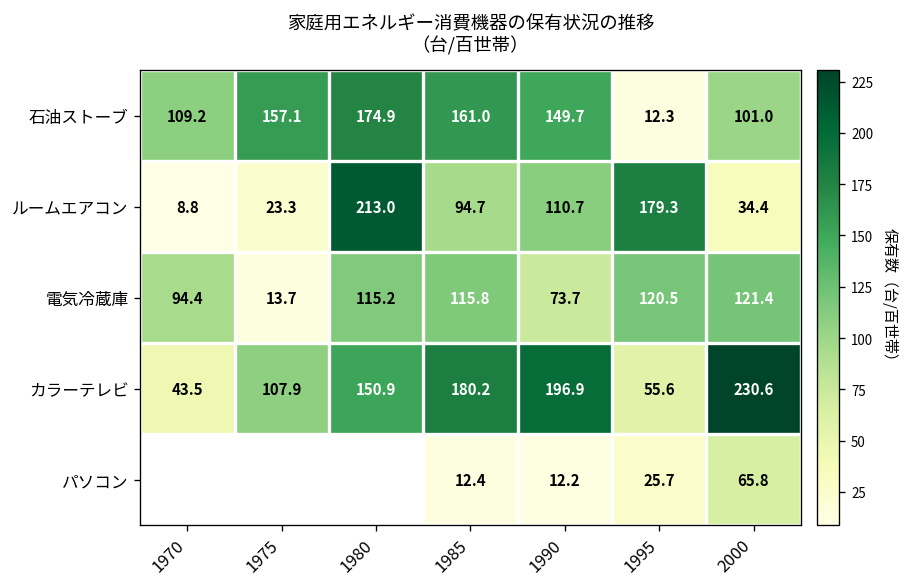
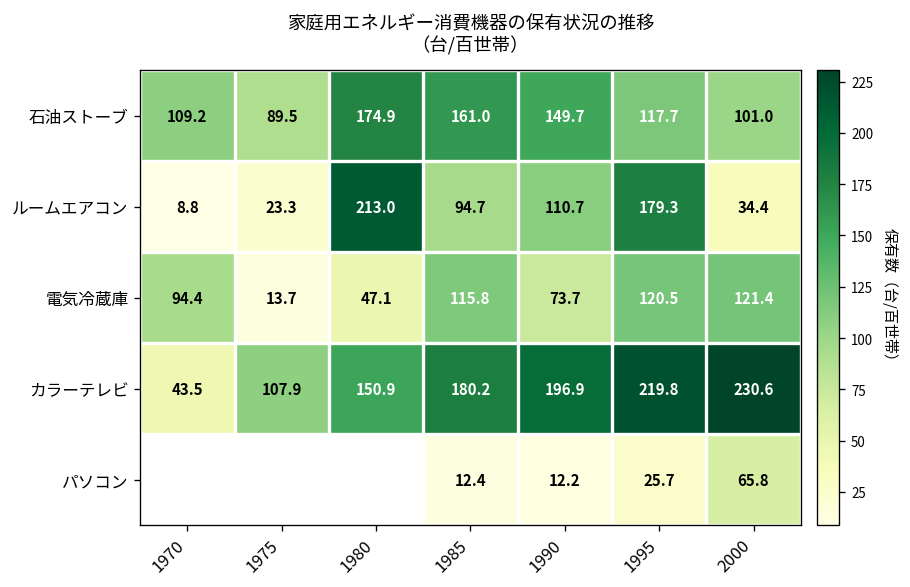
石油ストーブ, 1975: 157.1 -> 89.5
石油ストーブ, 1995: 12.3 -> 117.7
電気冷蔵庫, 1980: 115.2 -> 47.1
カラーテレビ, 1995: 55.6 -> 219.8
